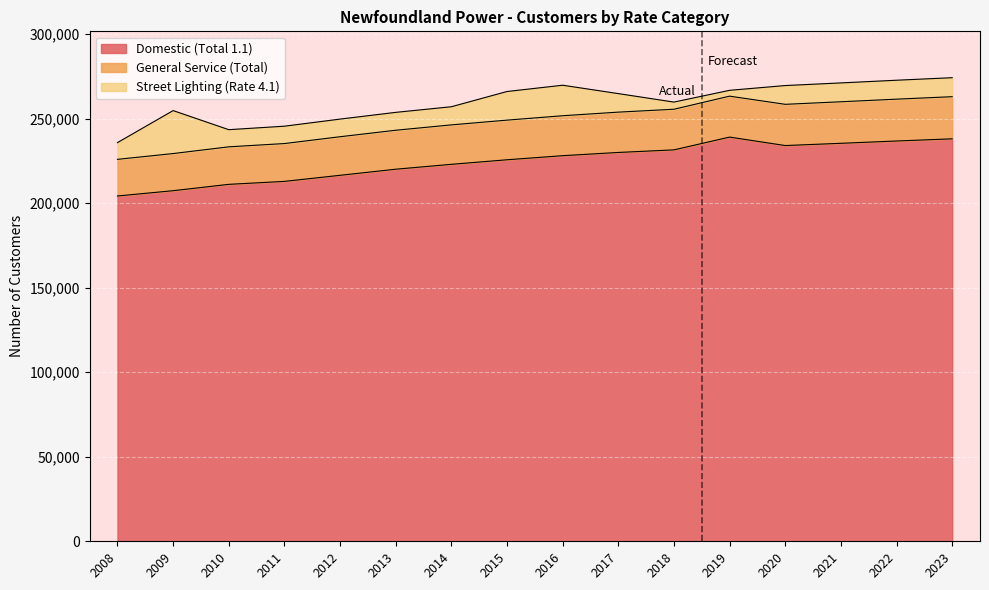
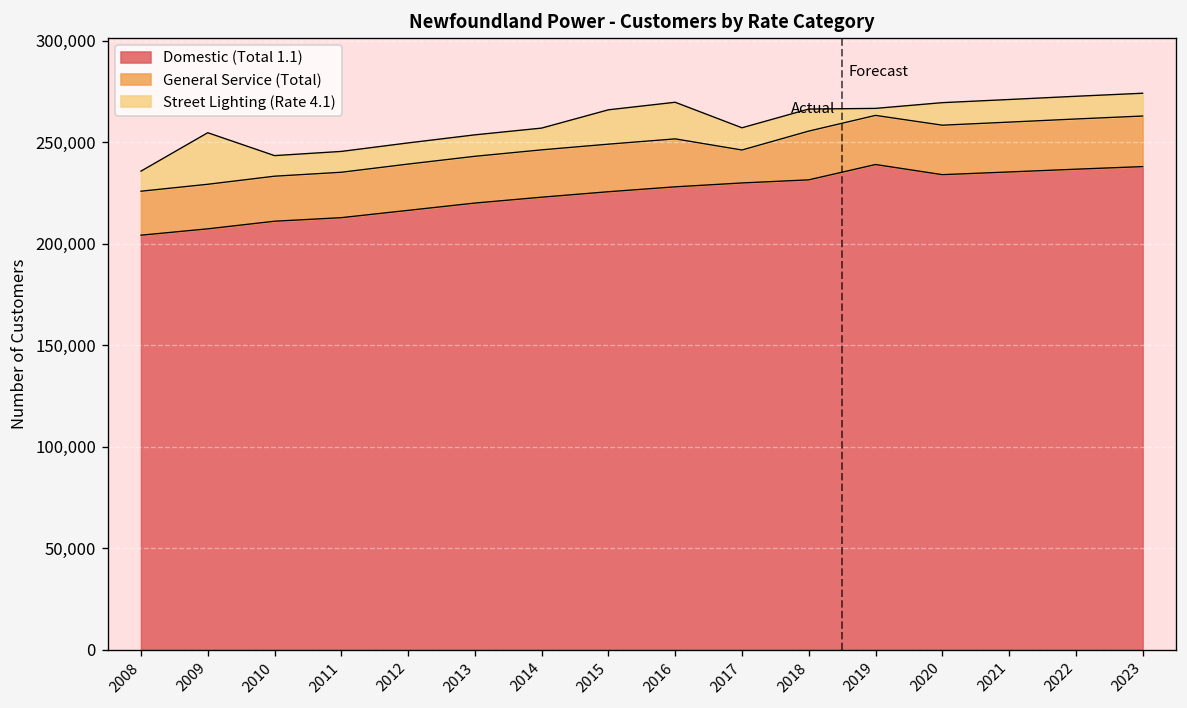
General Service (Total), 2017: 24,000 -> 16,000
Street Lighting (Rate 4.1), 2018: 4,000 -> 11,000
